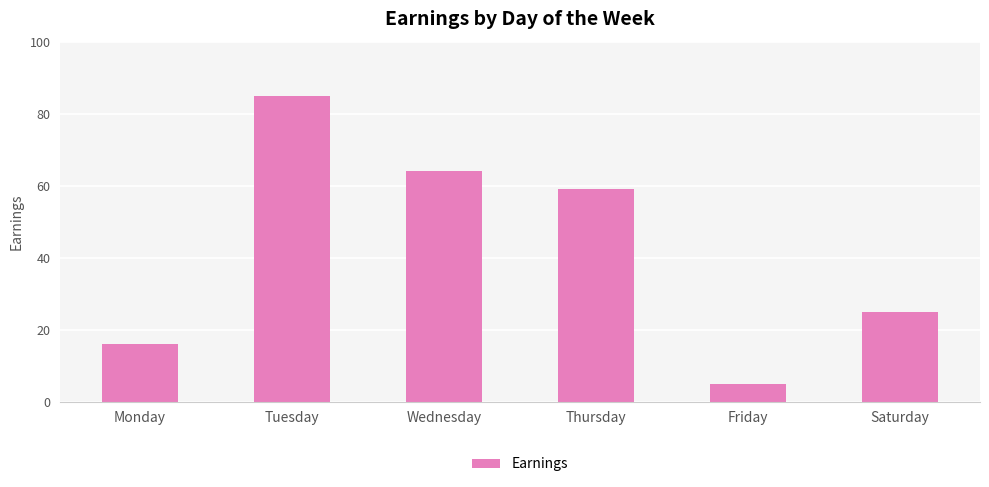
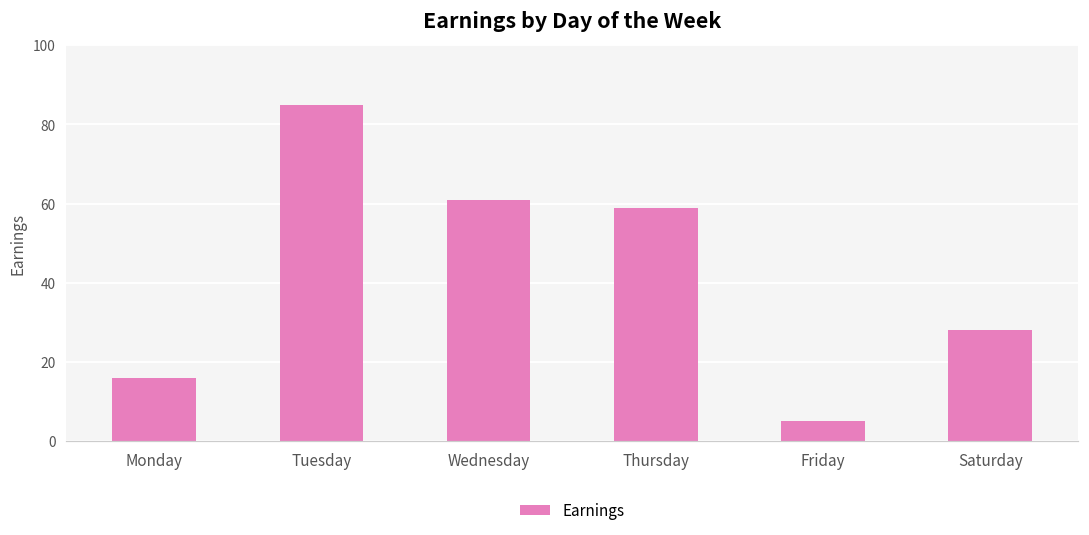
Wednesday: 64 -> 61
Saturday: 25 -> 28
